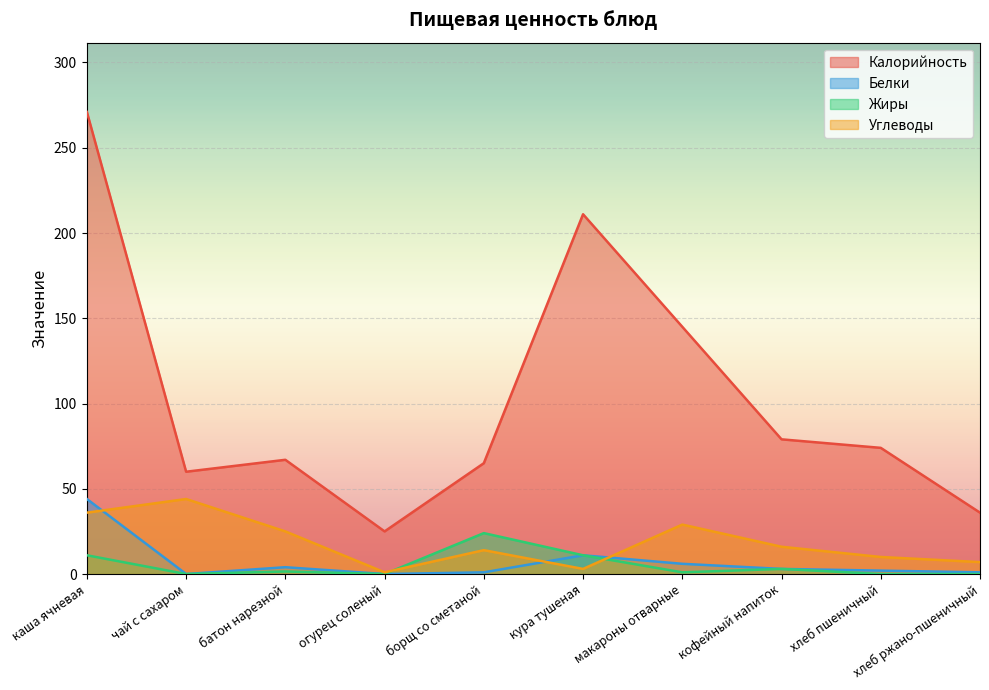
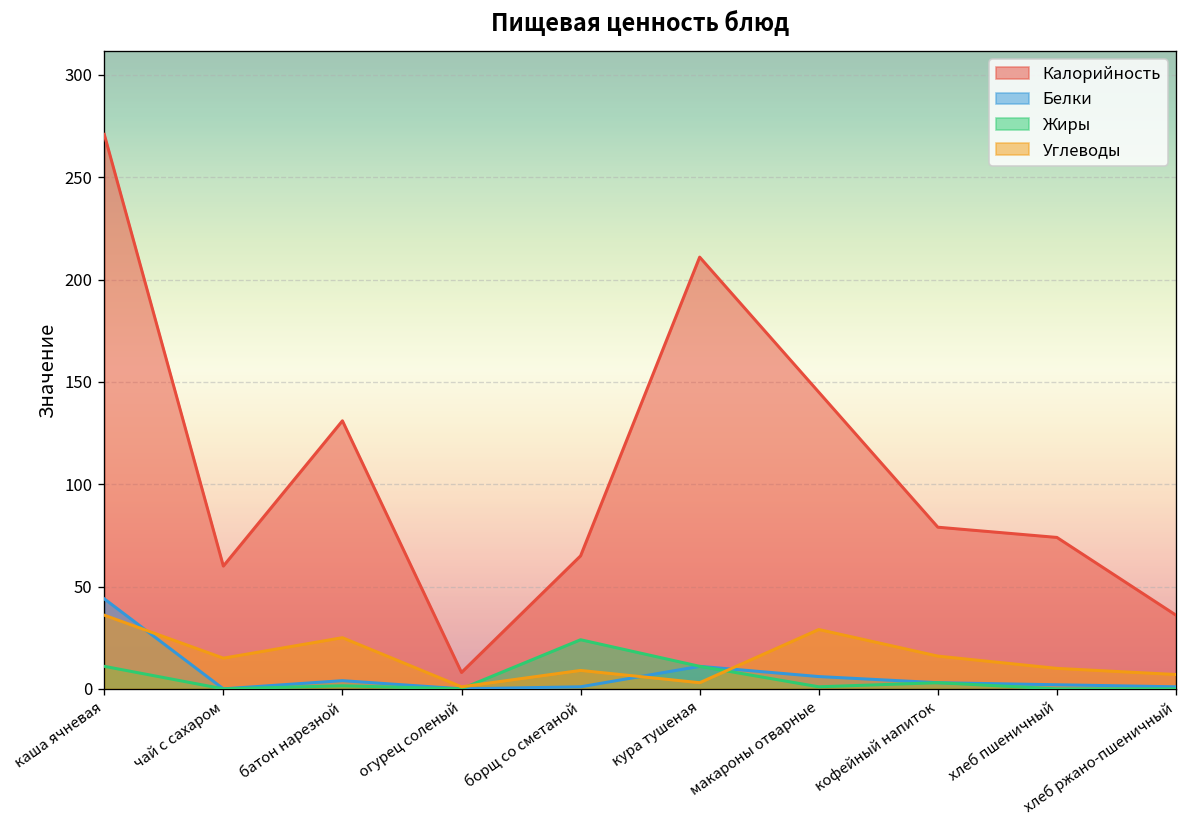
Углеводы, чай с сахаром: 44 -> 15
Калорийность, батон нарезной: 67 -> 131
Калорийность, огурец соленый: 25 -> 8
Углеводы, борщ со сметаной: 14 -> 9
